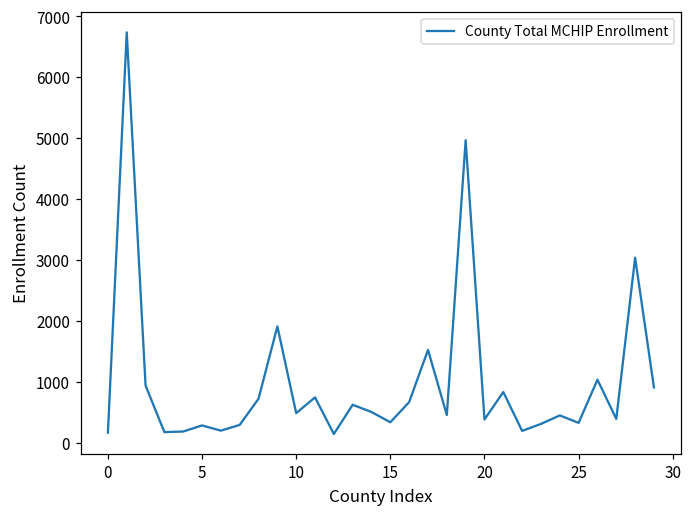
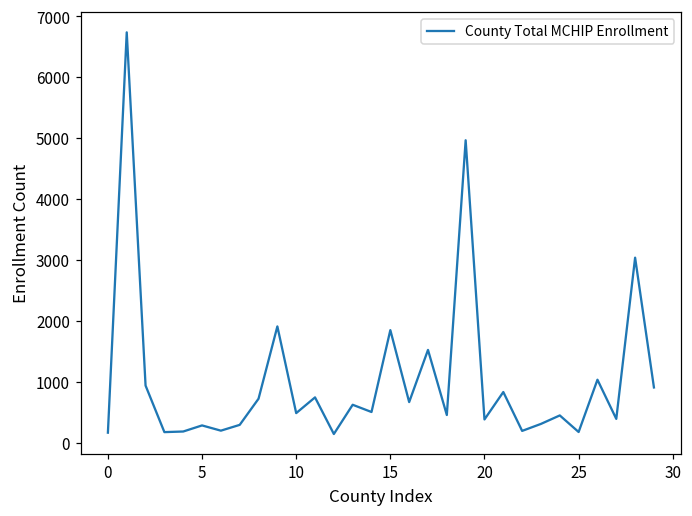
15: 300 -> 1900
25: 300 -> 200
